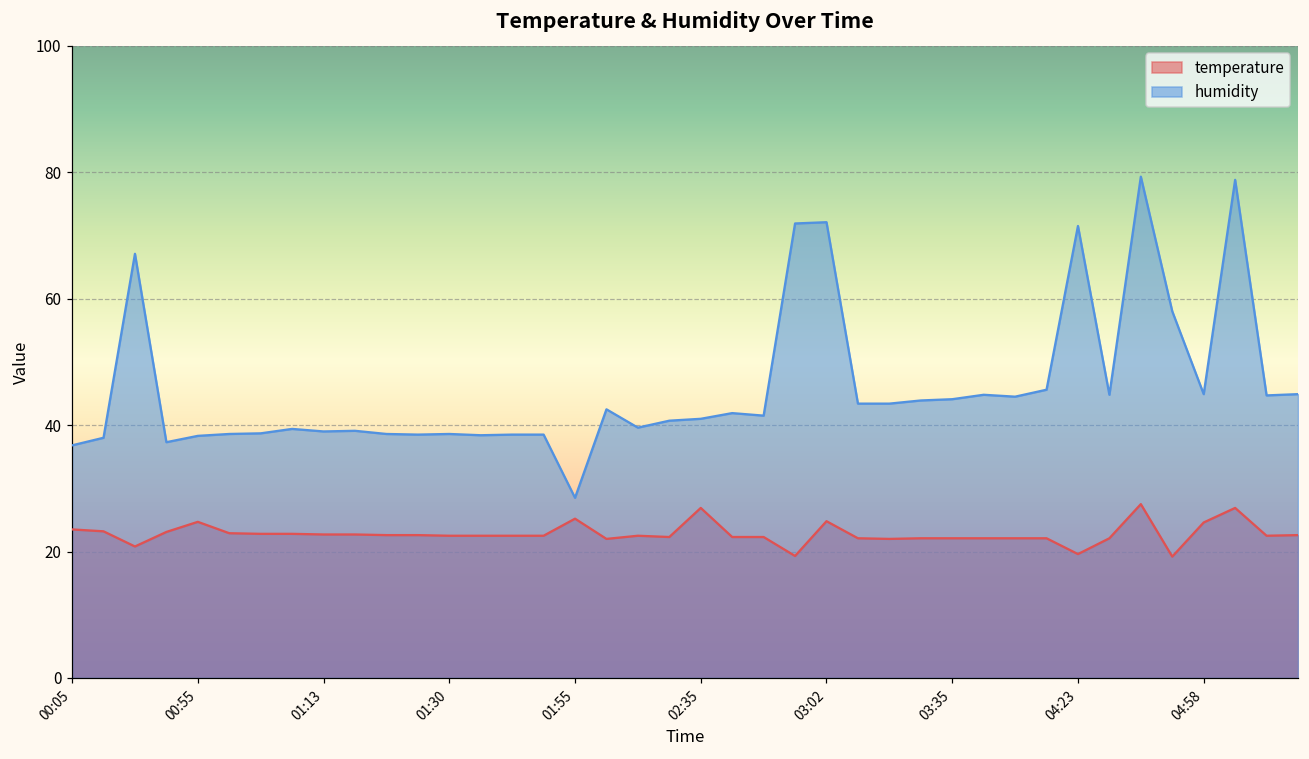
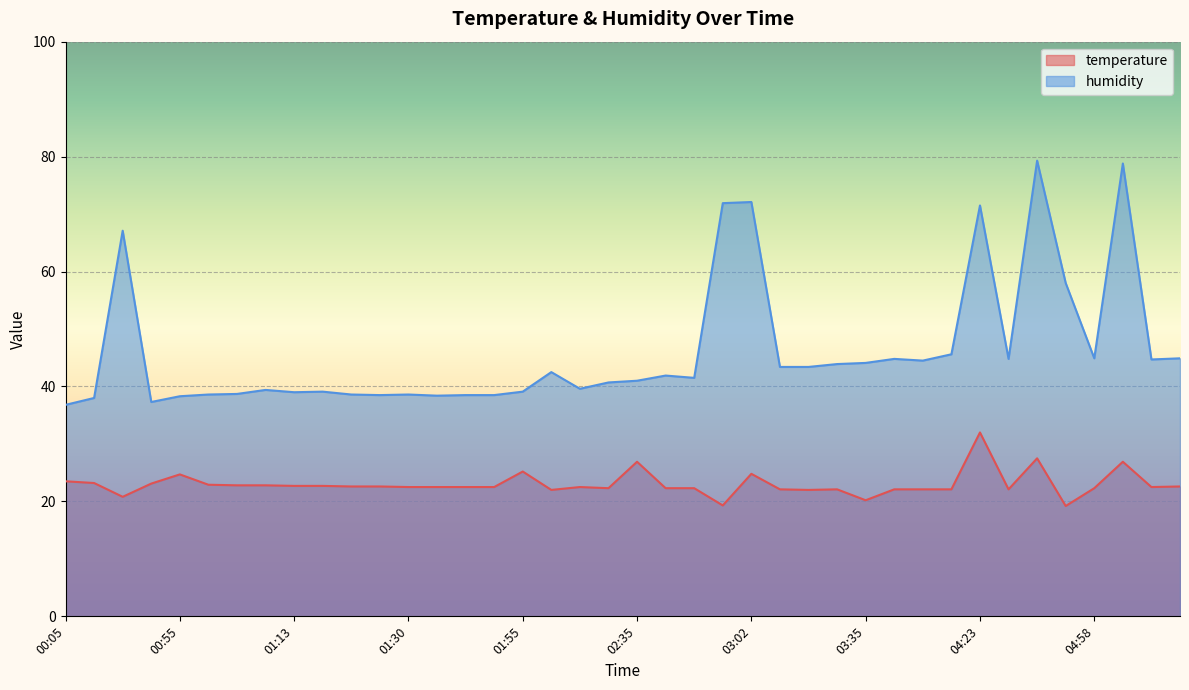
humidity, 01:55: 29 -> 39
temperature, 03:35: 22 -> 20
temperature, 04:23: 20 -> 32
temperature, 04:58: 25 -> 22
